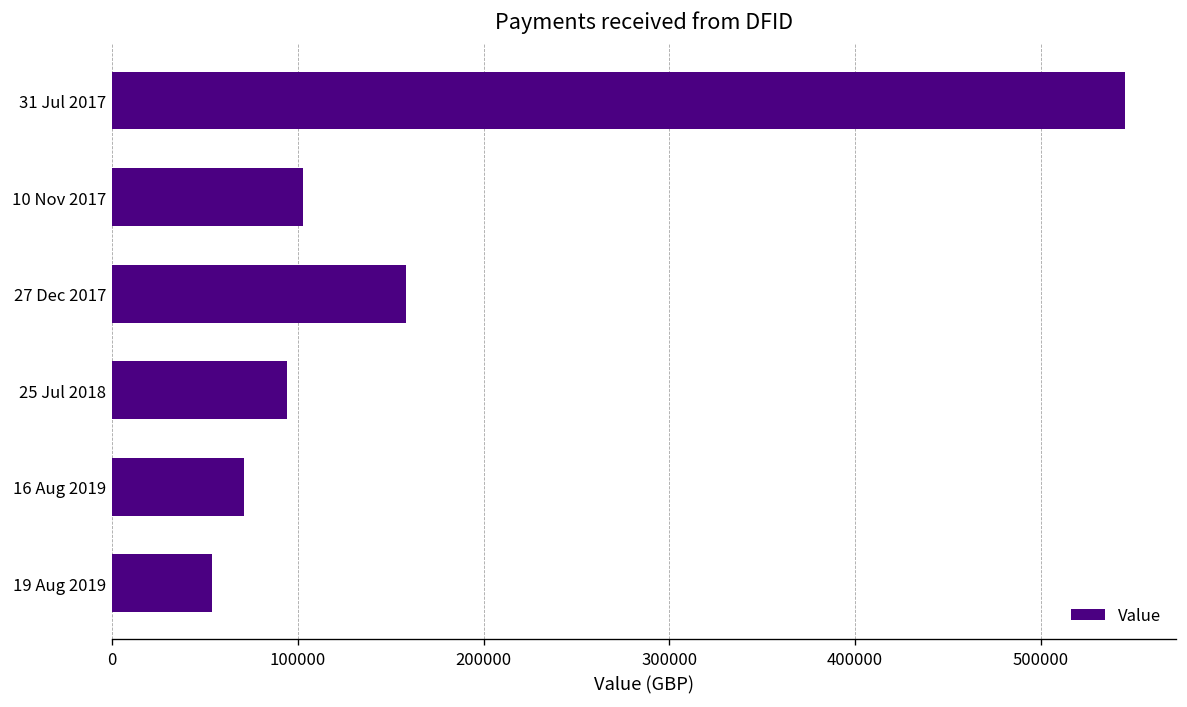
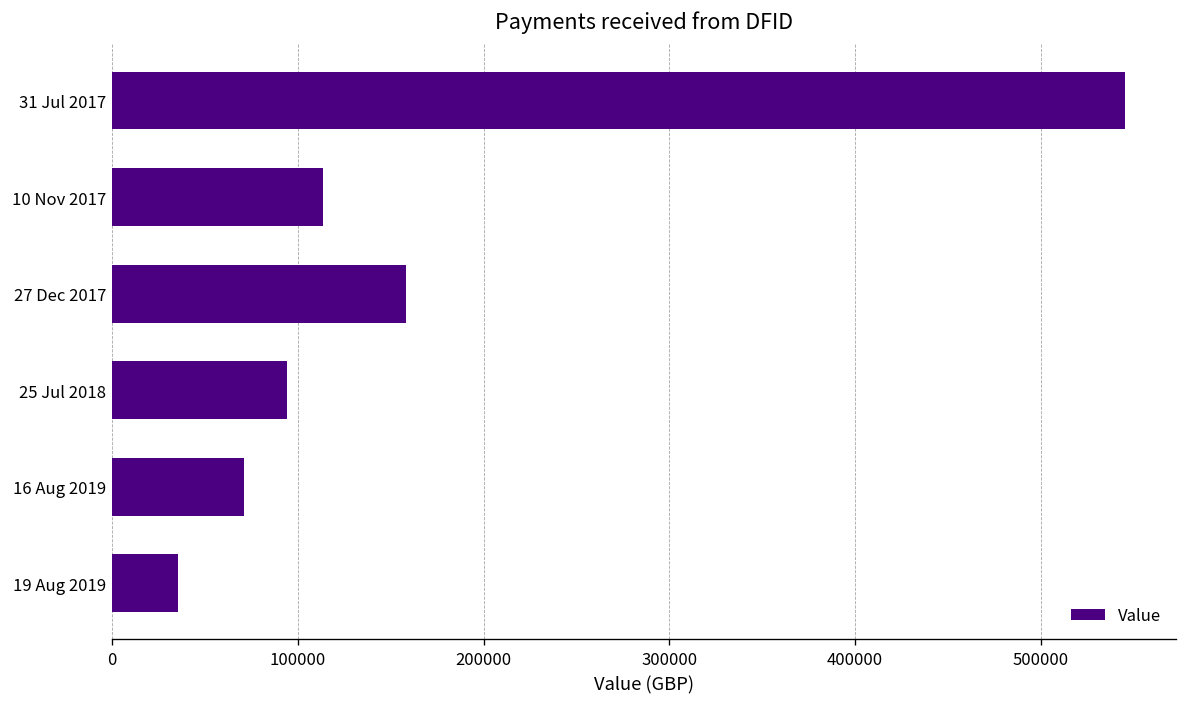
10 Nov 2017: 103000 -> 114000
19 Aug 2019: 54000 -> 36000
